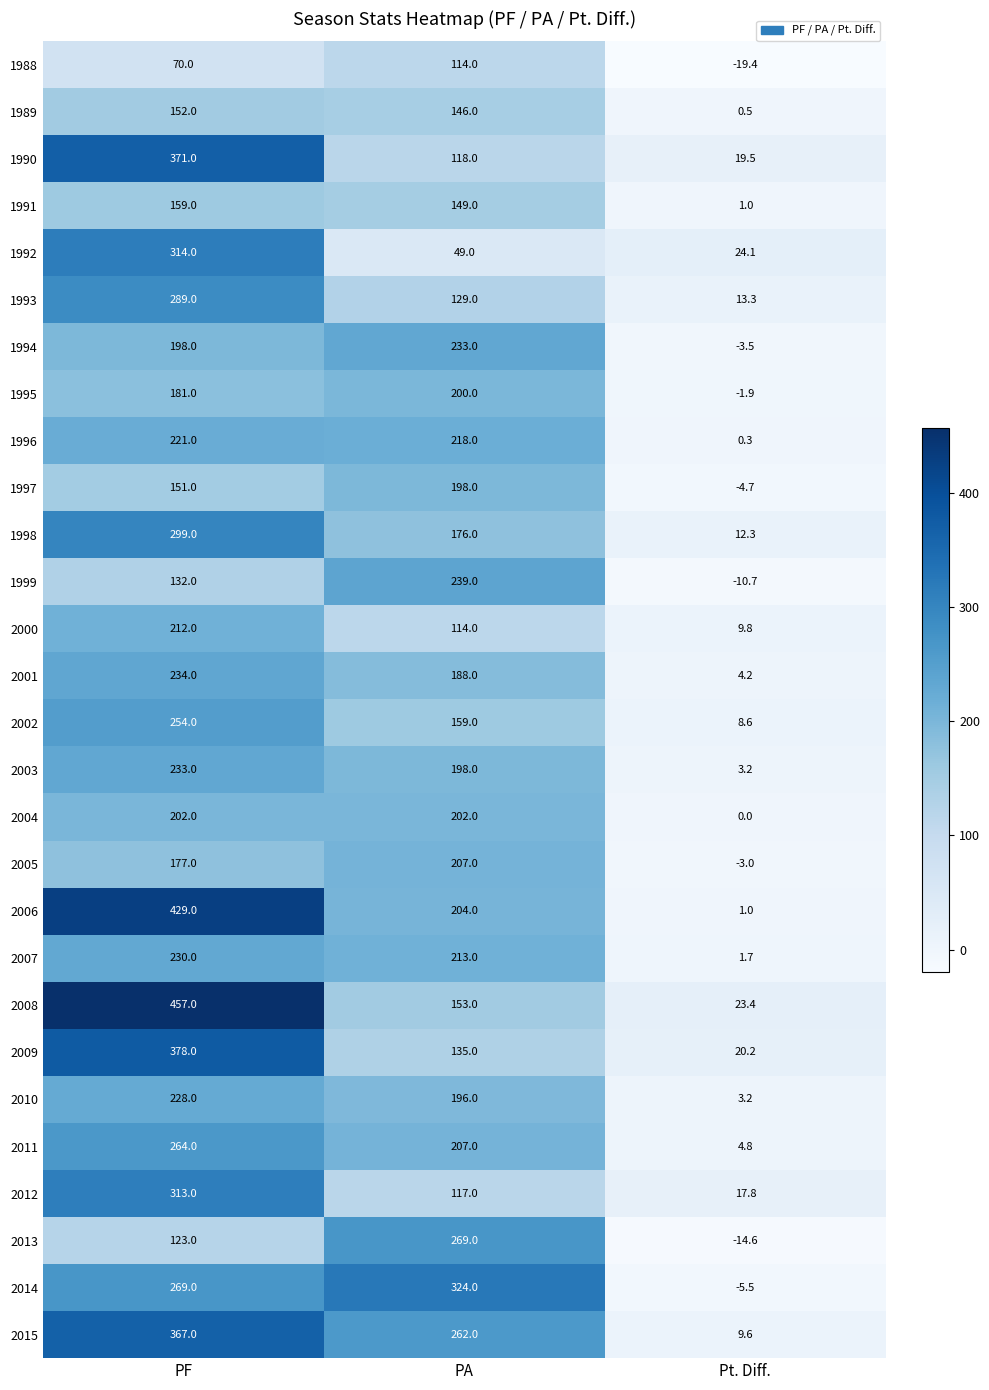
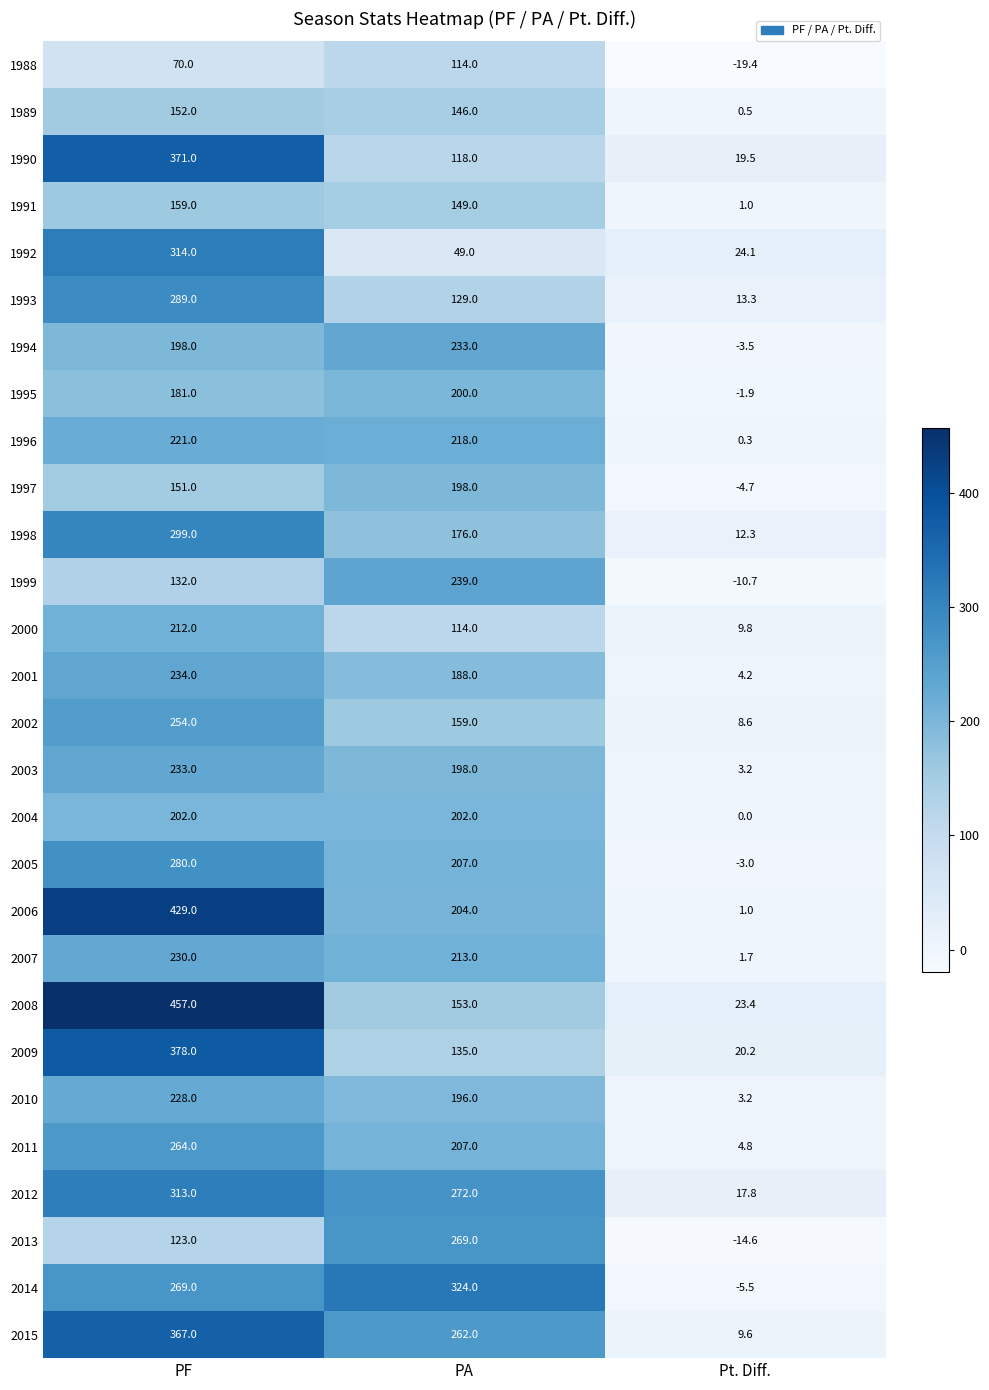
2005, PF: 177.0 -> 280.0
2012, PA: 117.0 -> 272.0
